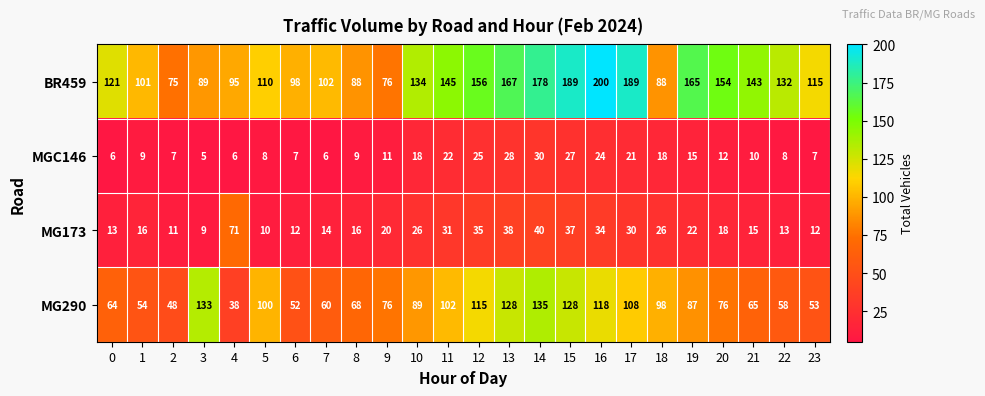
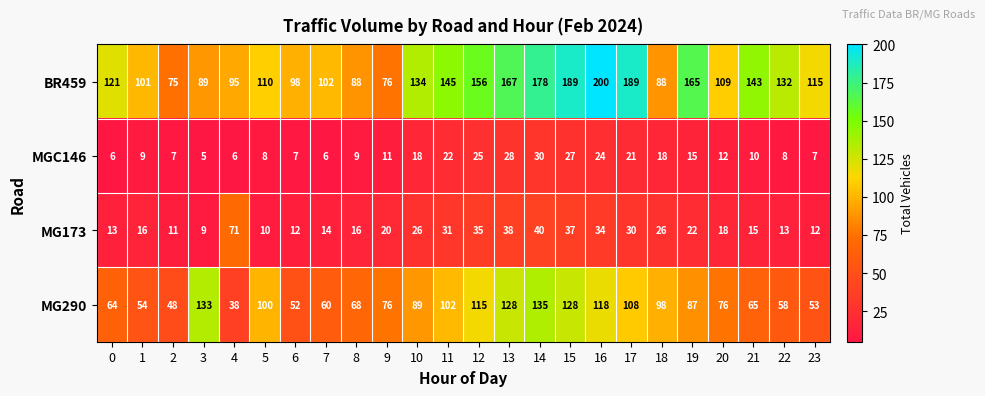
BR459, 20: 154 -> 109
